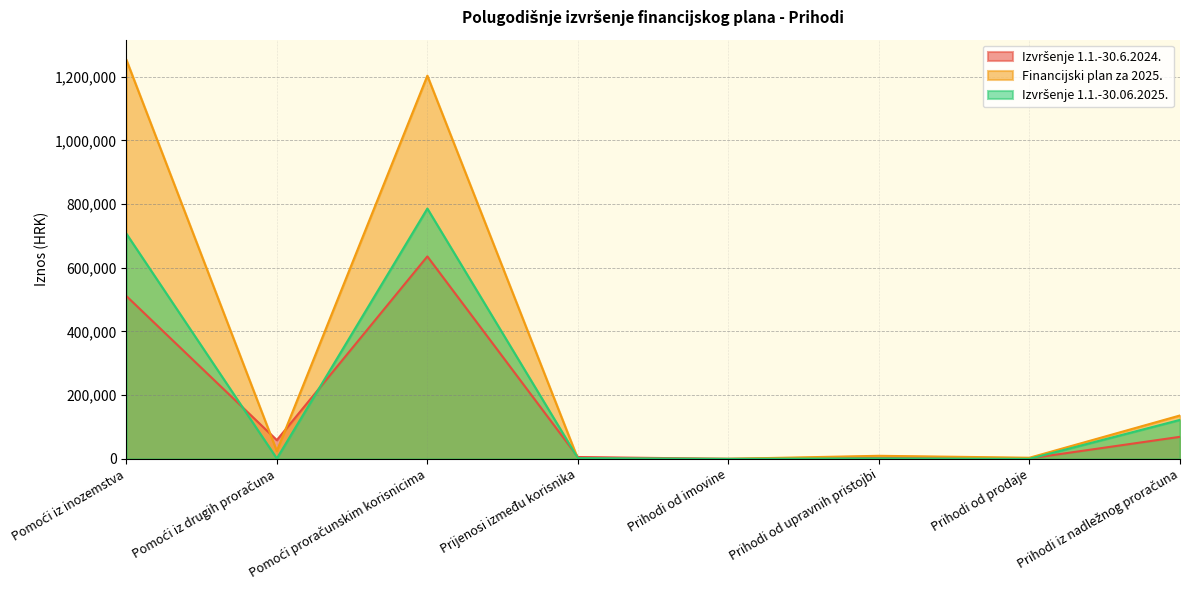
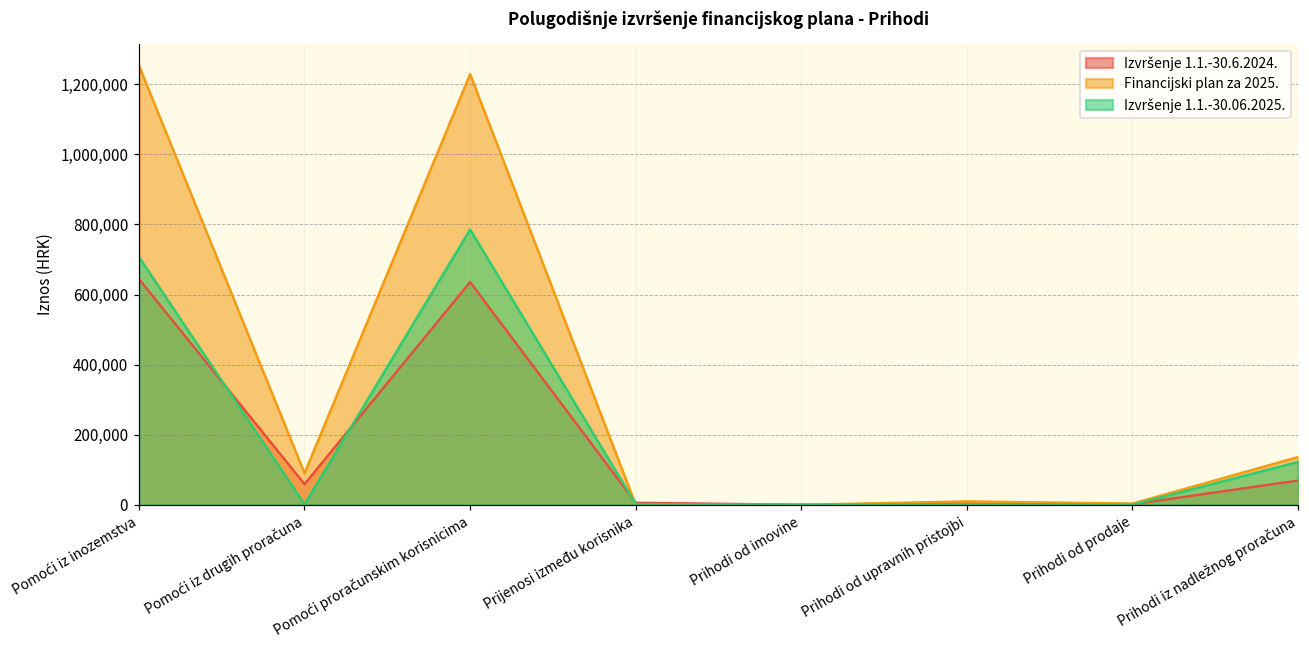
Izvršenje 1.1.-30.6.2024., Pomoći iz inozemstva: 510,000 -> 640,000
Financijski plan za 2025., Pomoći iz drugih proračuna: 20,000 -> 90,000
Financijski plan za 2025., Pomoći proračunskim korisnicima: 1,200,000 -> 1,230,000
